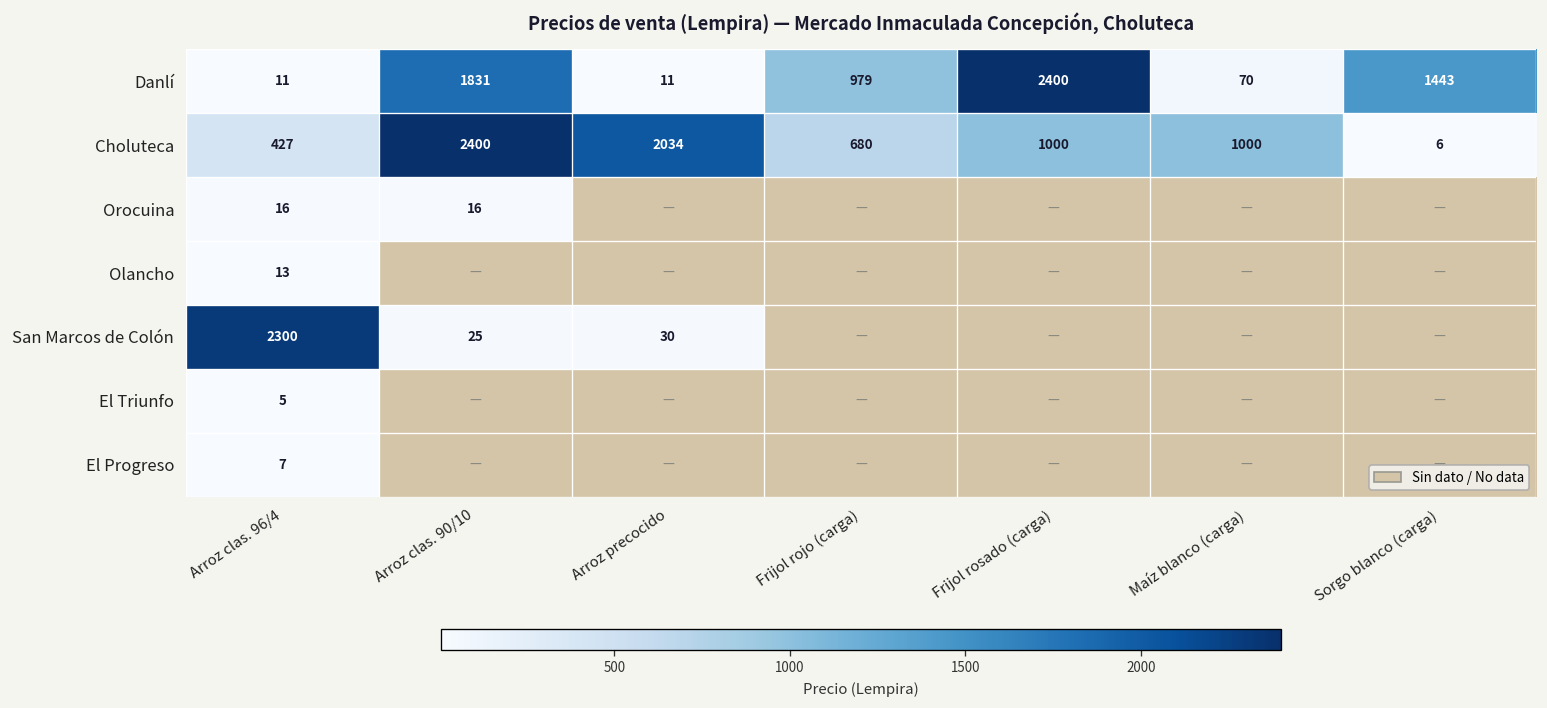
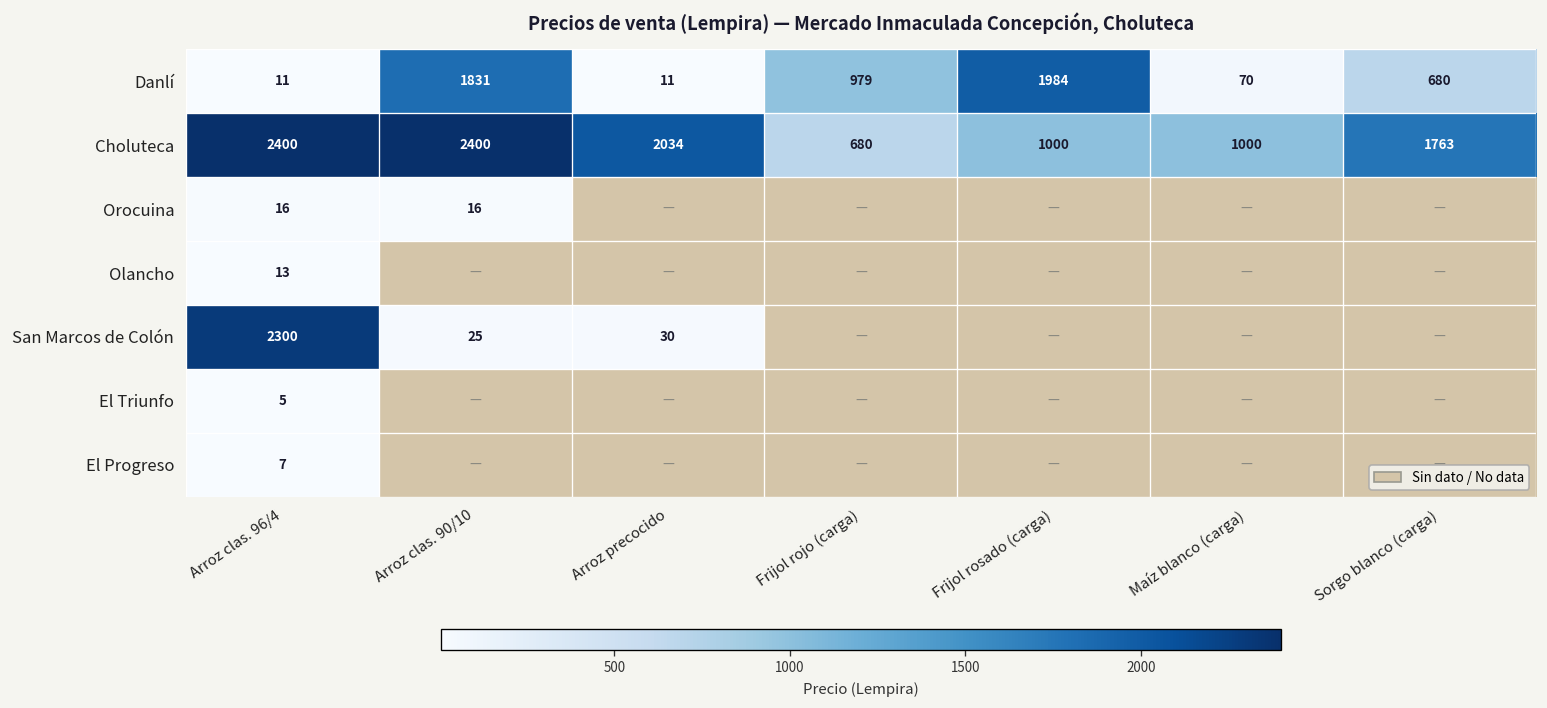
Danlí, Frijol rosado (carga): 2400 -> 1984
Danlí, Sorgo blanco (carga): 1443 -> 680
Choluteca, Arroz clas. 96/4: 427 -> 2400
Choluteca, Sorgo blanco (carga): 6 -> 1763
